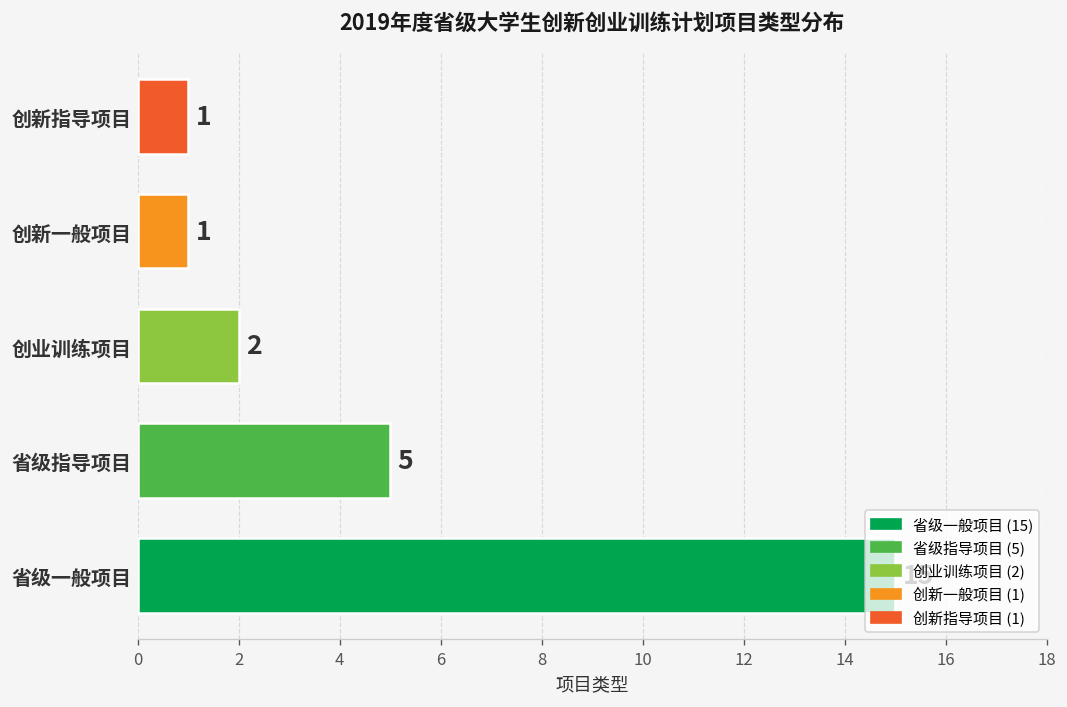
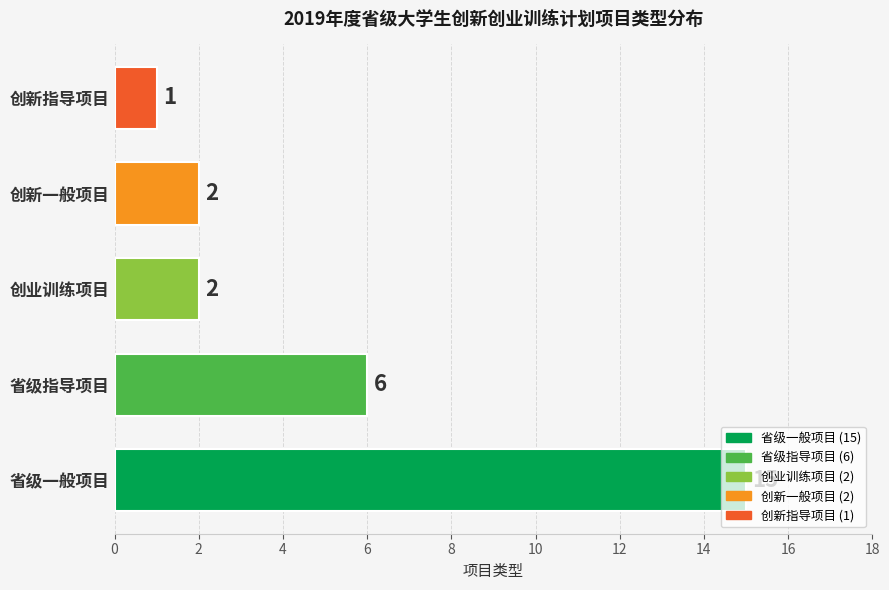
创新一般项目: 1 -> 2
省级指导项目: 5 -> 6
